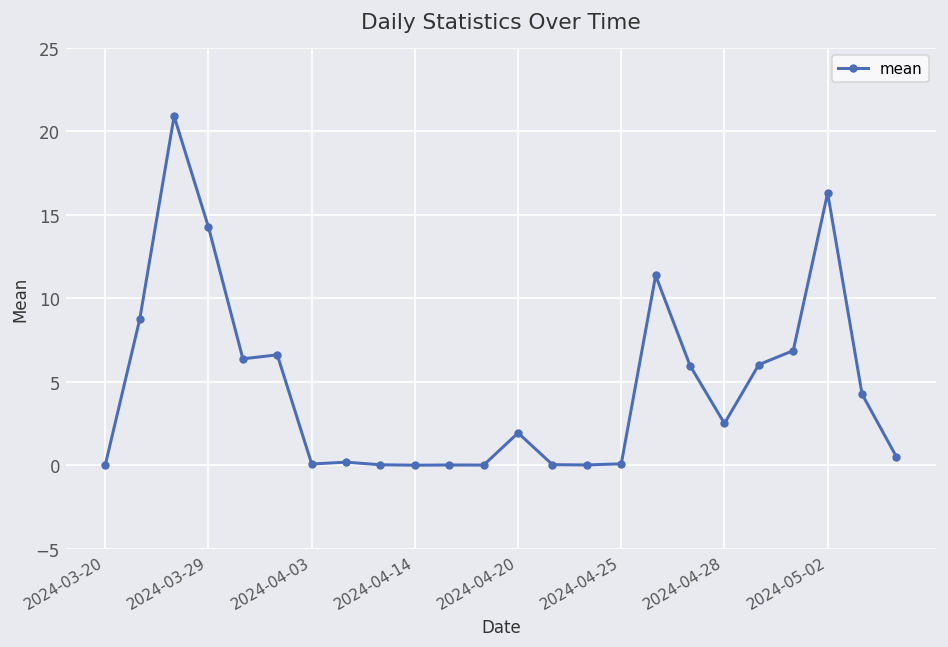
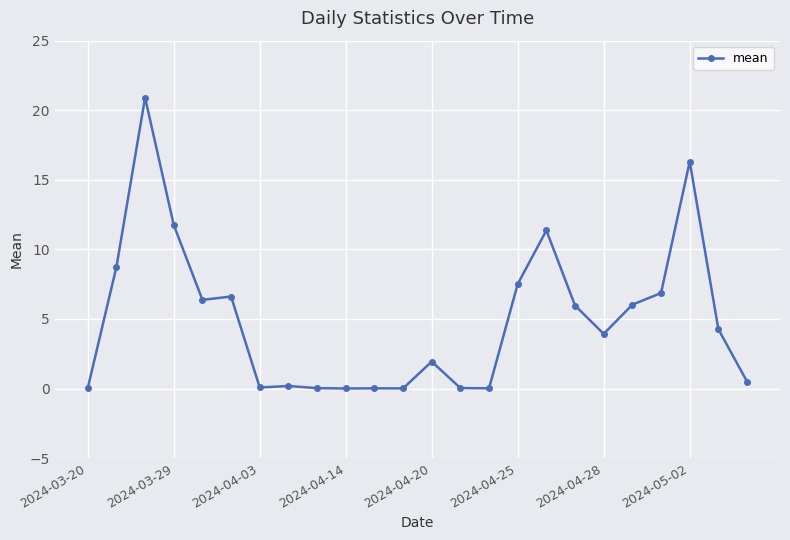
2024-03-29: 14.3 -> 11.8
2024-04-25: 0.1 -> 7.5
2024-04-28: 2.5 -> 3.9
